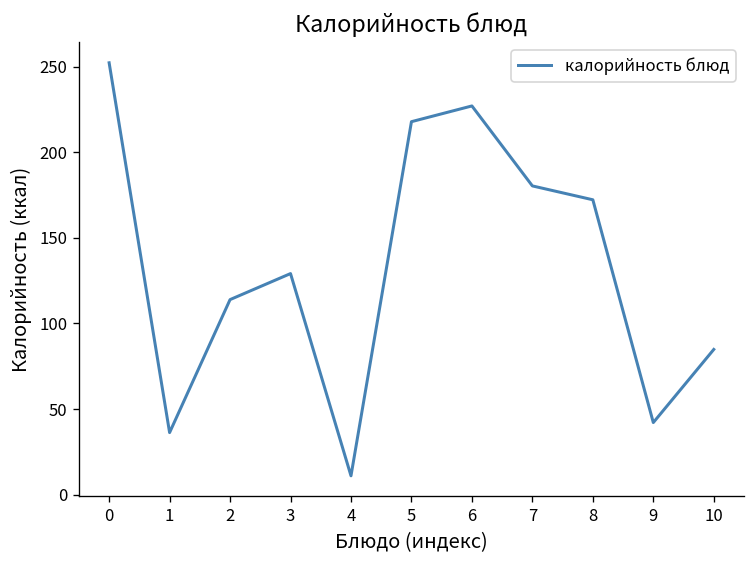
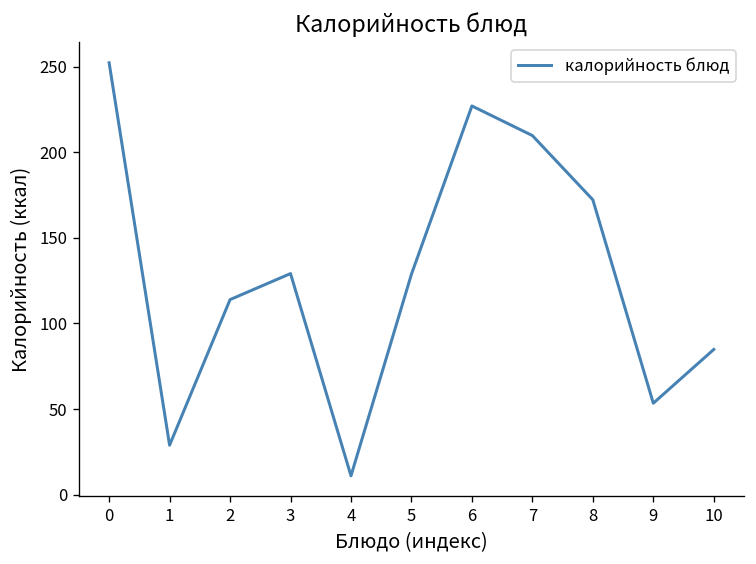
1: 36 -> 29
5: 218 -> 129
7: 180 -> 210
9: 42 -> 53
